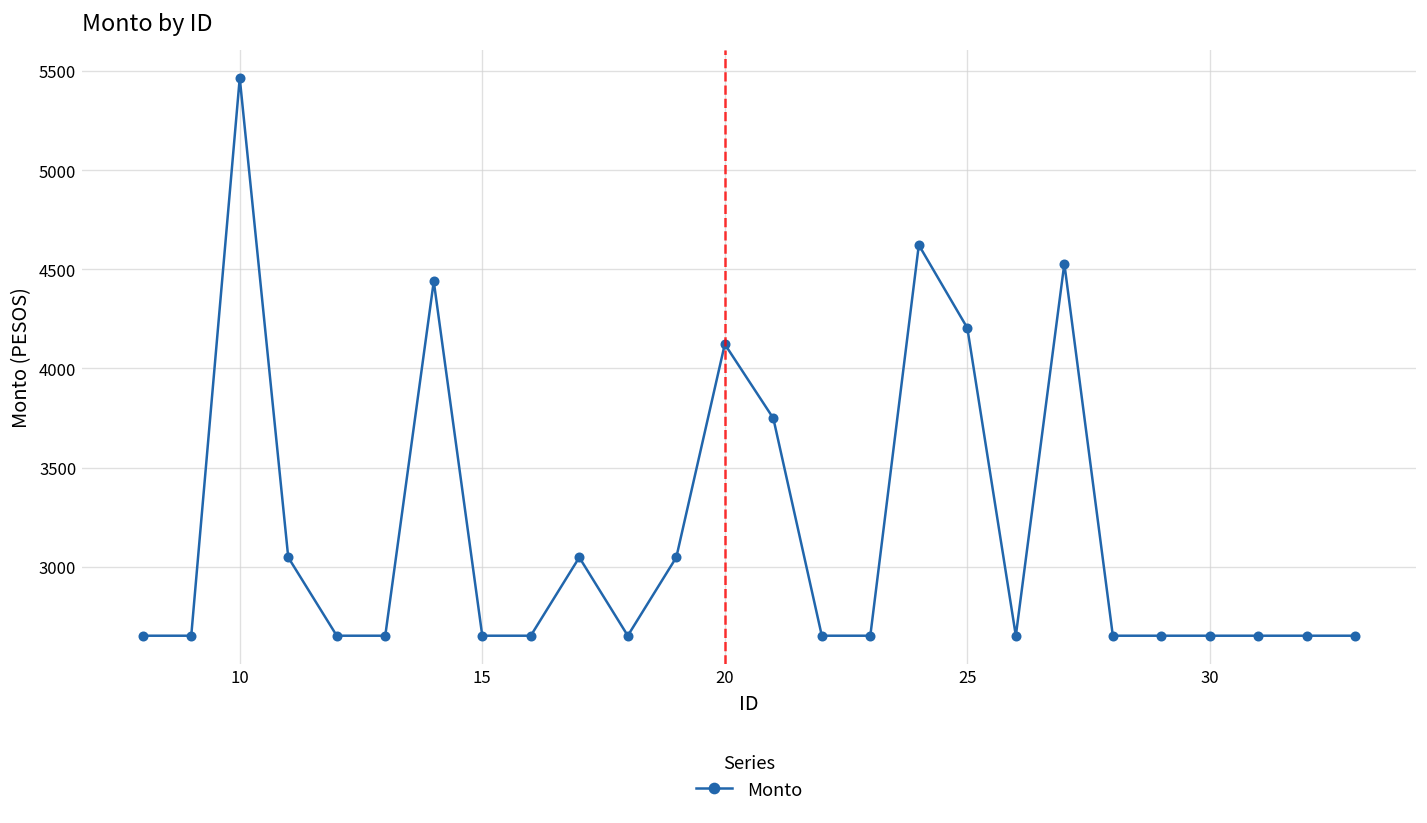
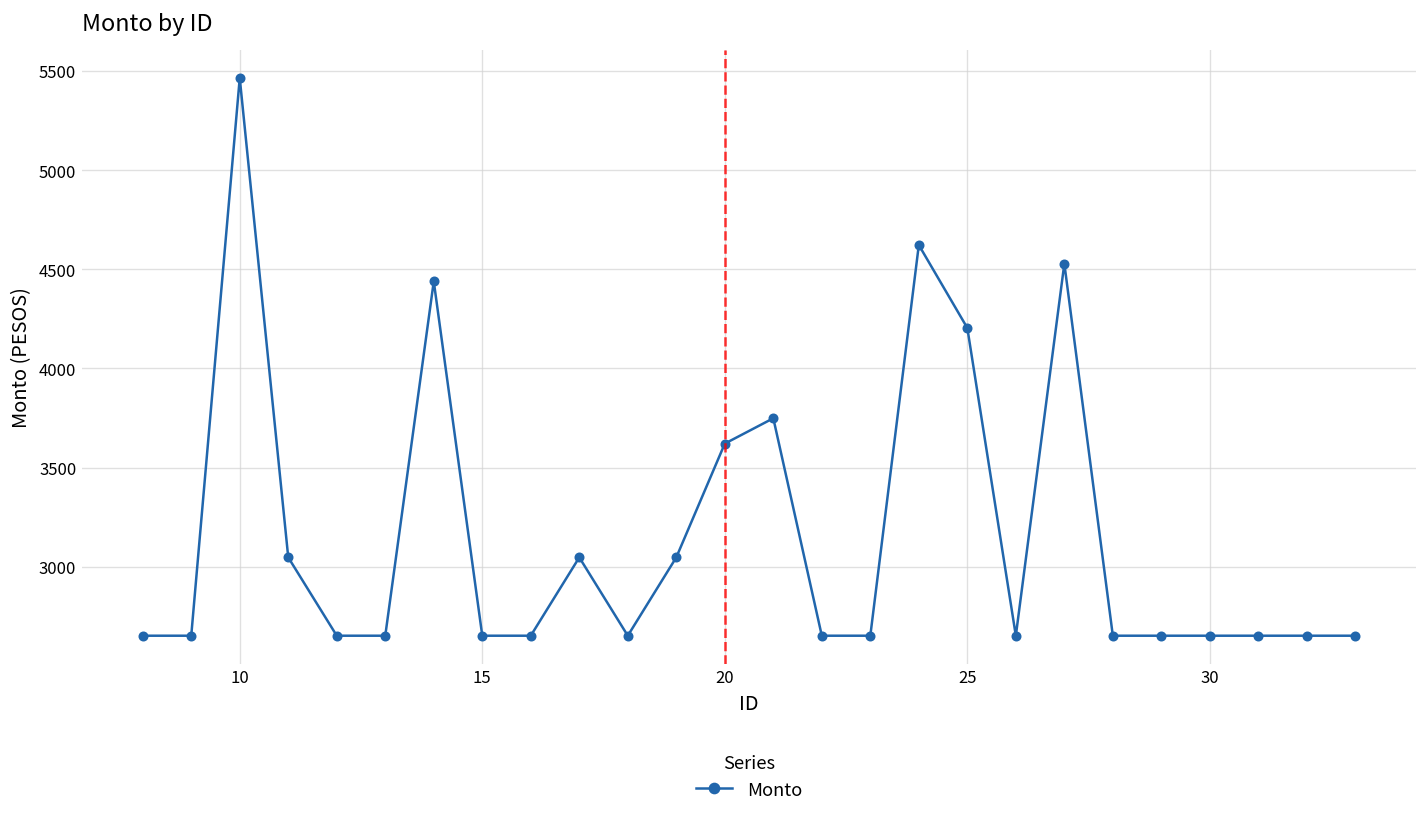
20: 4120 -> 3620
